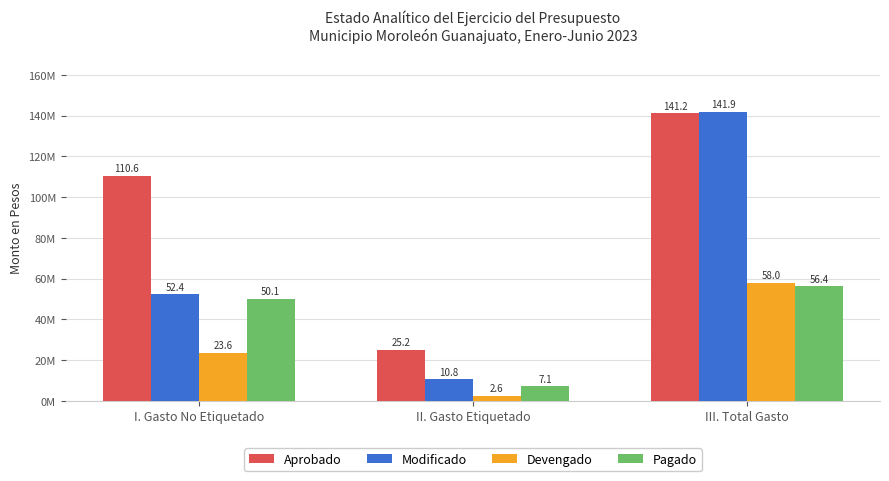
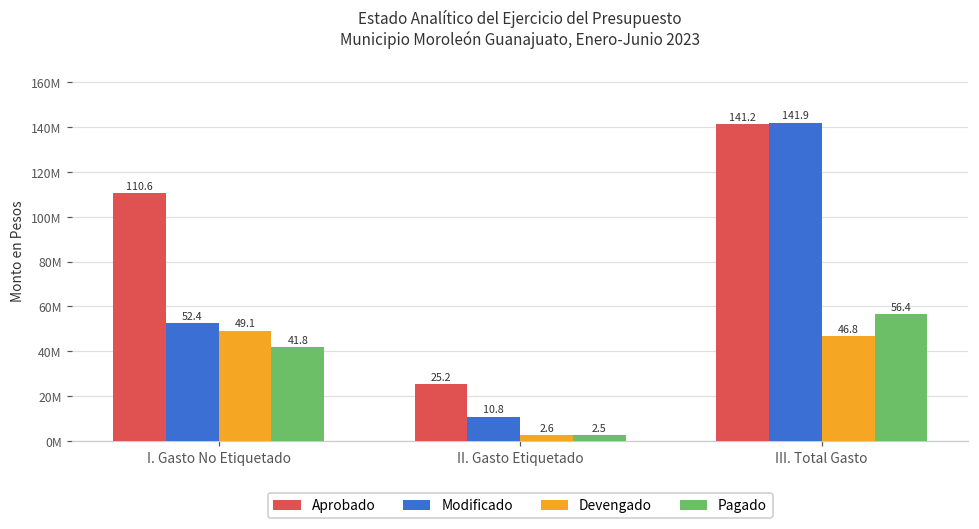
Devengado, I. Gasto No Etiquetado: 23.6 -> 49.1
Pagado, I. Gasto No Etiquetado: 50.1 -> 41.8
Pagado, II. Gasto Etiquetado: 7.1 -> 2.5
Devengado, III. Total Gasto: 58.0 -> 46.8
